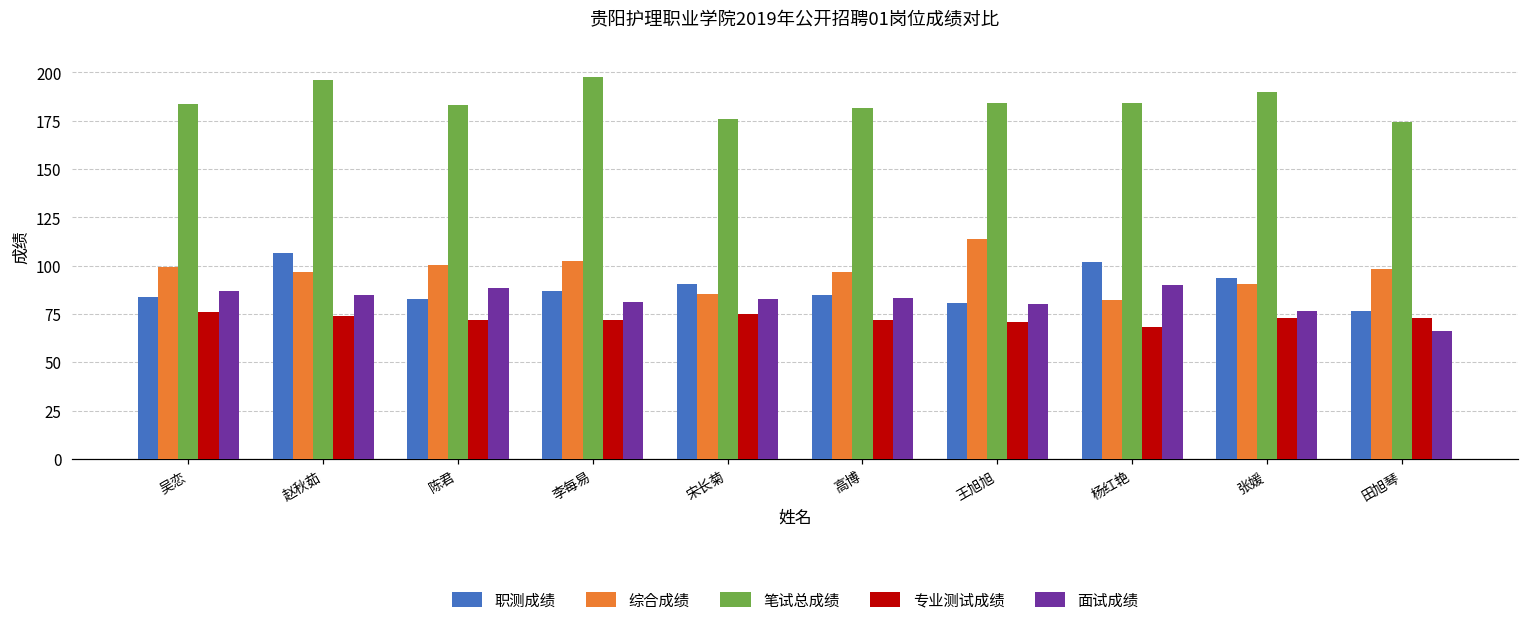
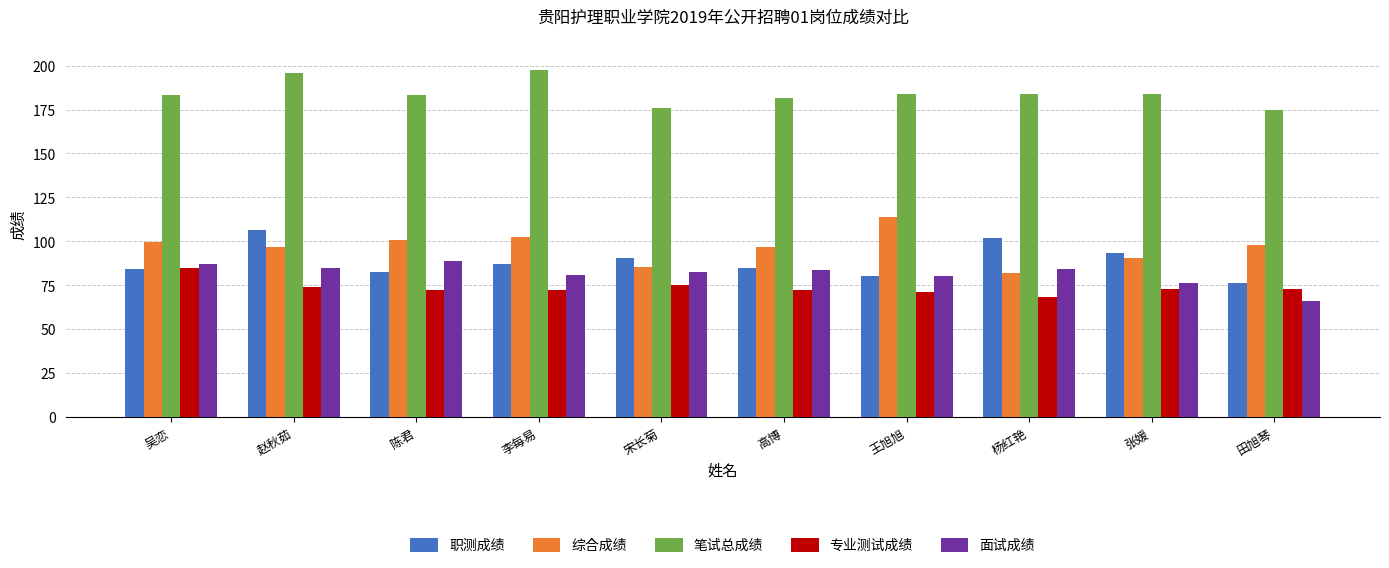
专业测试成绩, 吴恋: 76 -> 85
面试成绩, 杨红艳: 90 -> 84
笔试总成绩, 张媛: 190 -> 184
